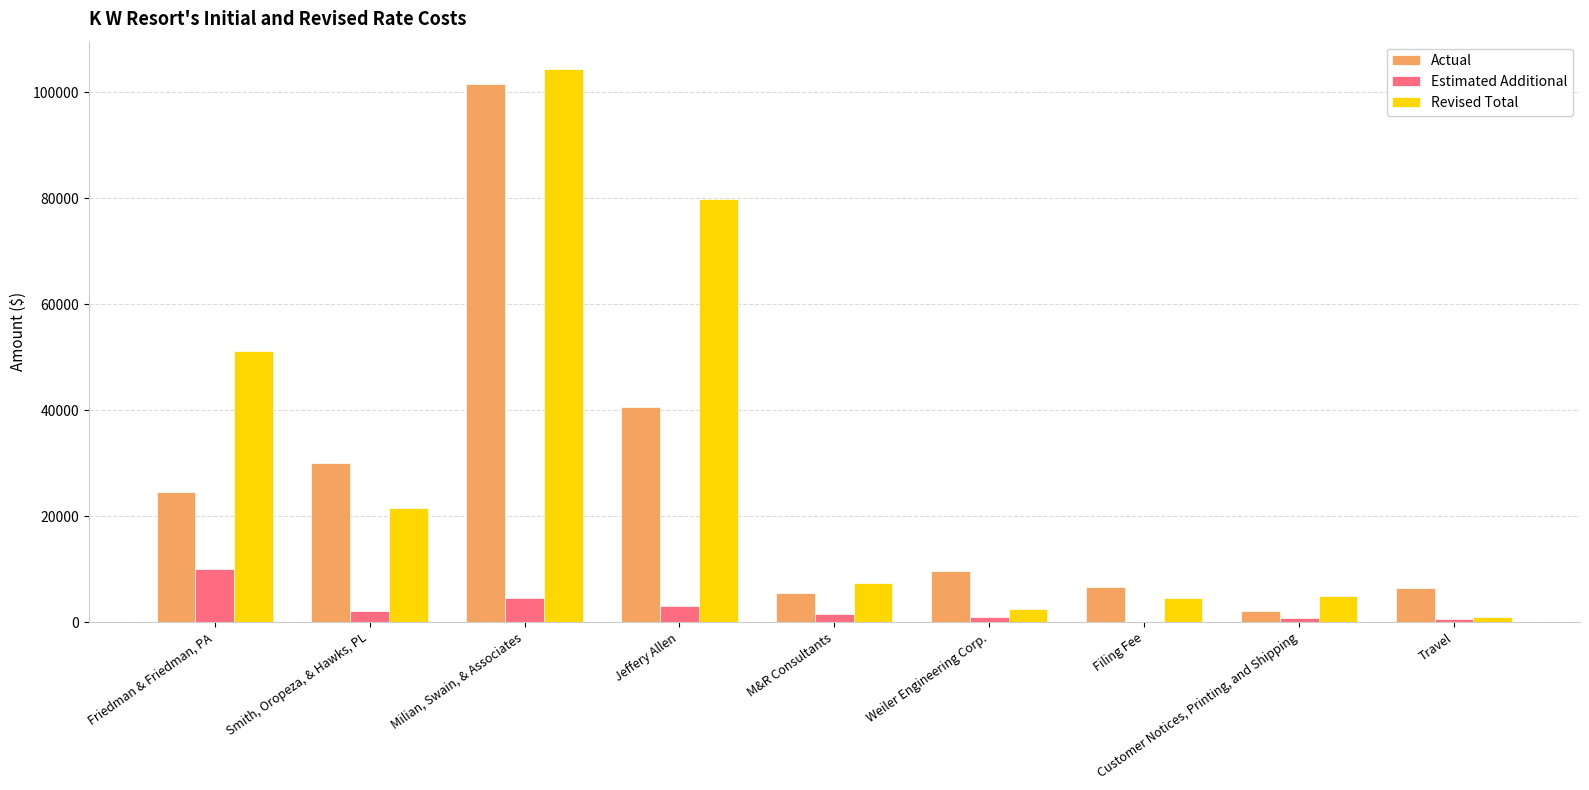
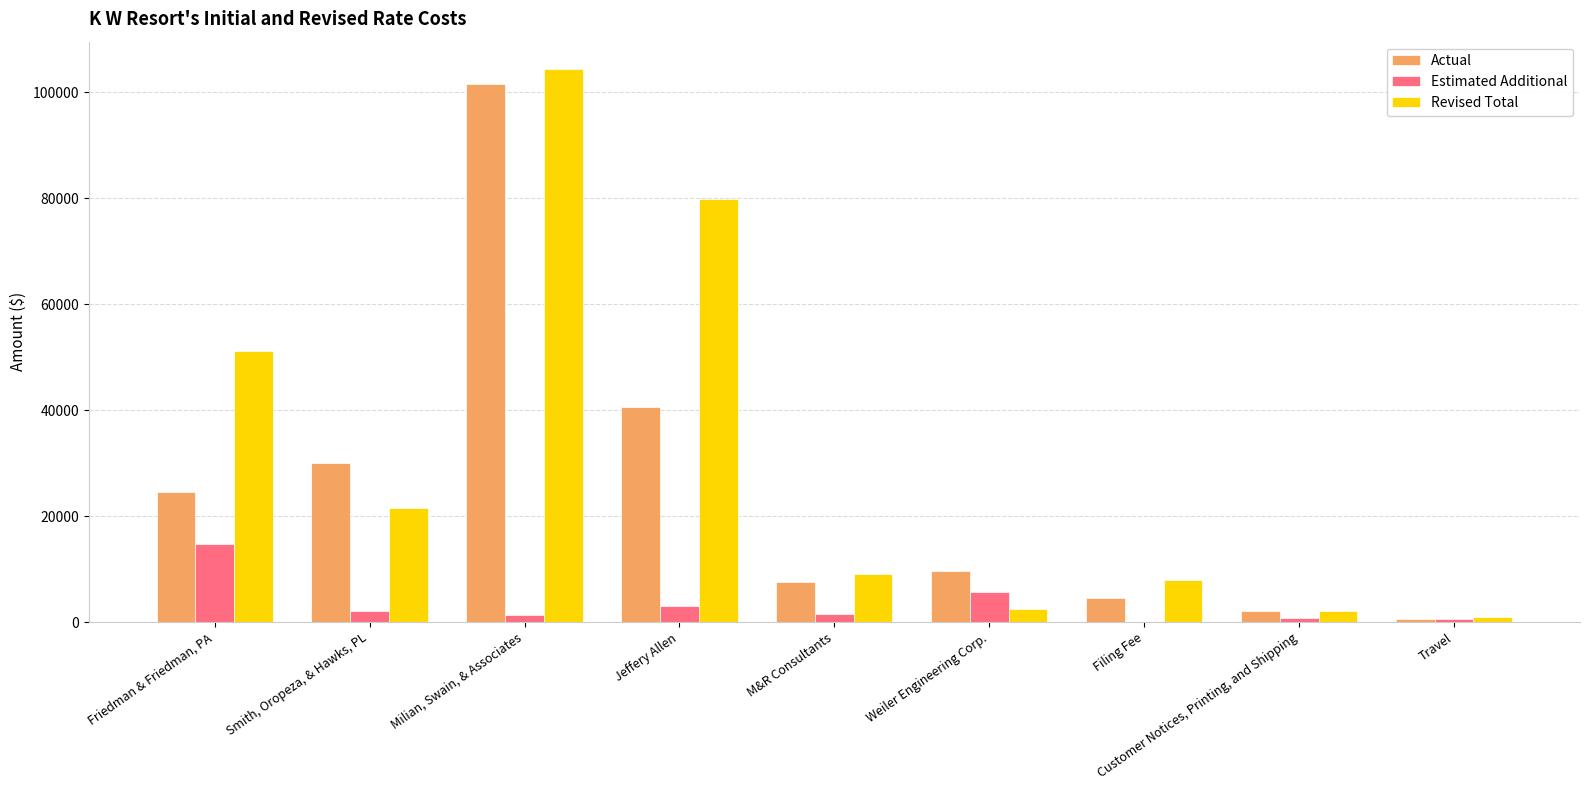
Estimated Additional, Friedman & Friedman, PA: 10000 -> 15000
Estimated Additional, Milian, Swain, & Associates: 5000 -> 1000
Actual, M&R Consultants: 5000 -> 8000
Revised Total, M&R Consultants: 7000 -> 9000
Estimated Additional, Weiler Engineering Corp.: 1000 -> 6000
Actual, Filing Fee: 7000 -> 5000
Revised Total, Filing Fee: 5000 -> 8000
Revised Total, Customer Notices, Printing, and Shipping: 5000 -> 2000
Actual, Travel: 6000 -> 0
